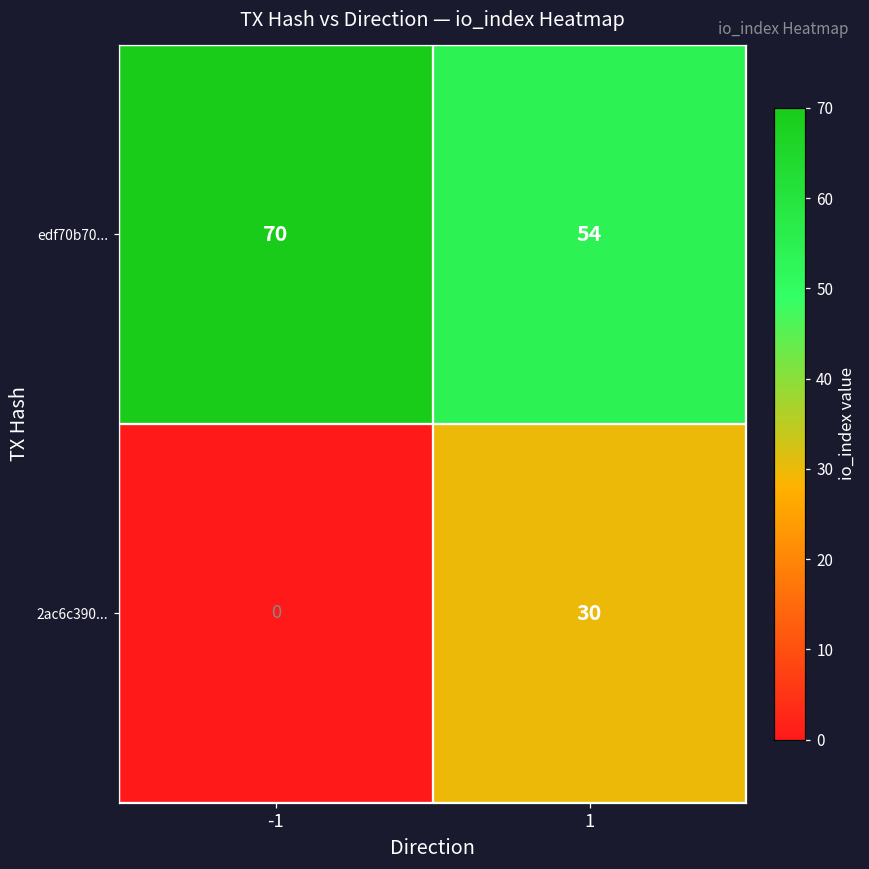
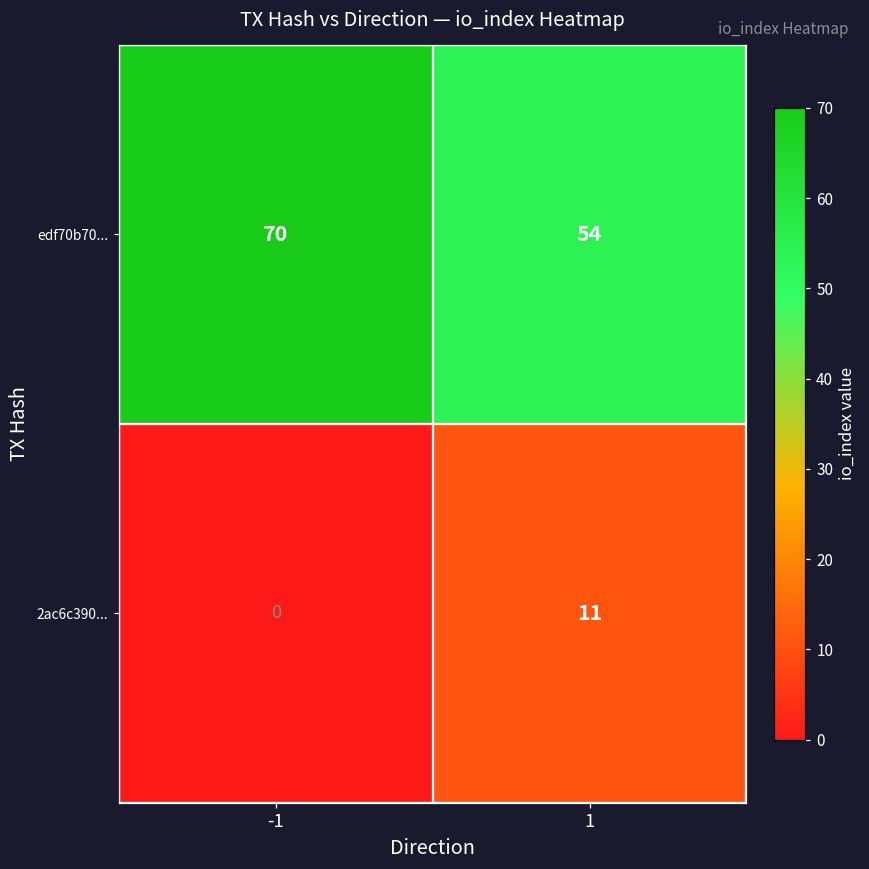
2ac6c390..., 1: 30 -> 11
